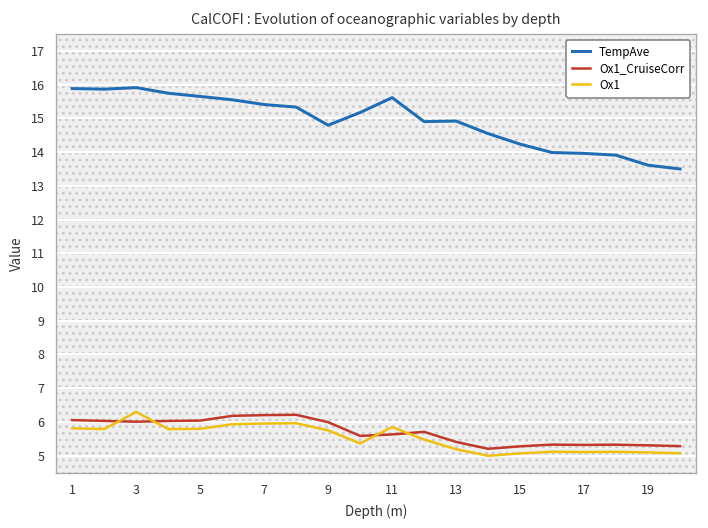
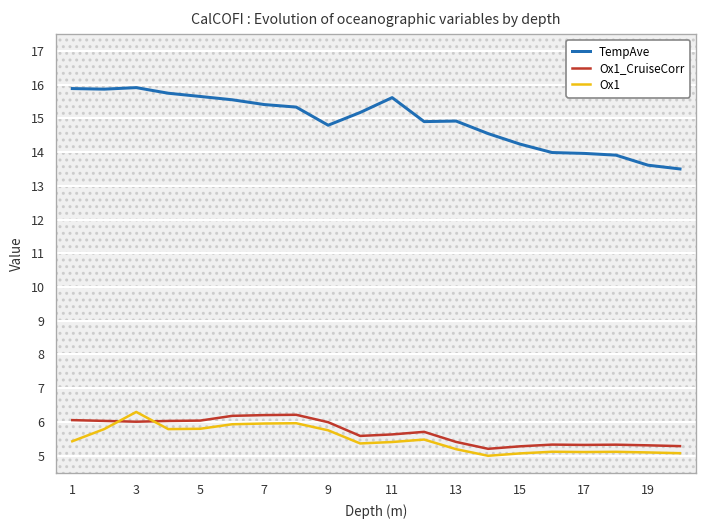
Ox1, 1: 5.8 -> 5.4
Ox1, 11: 5.9 -> 5.4
